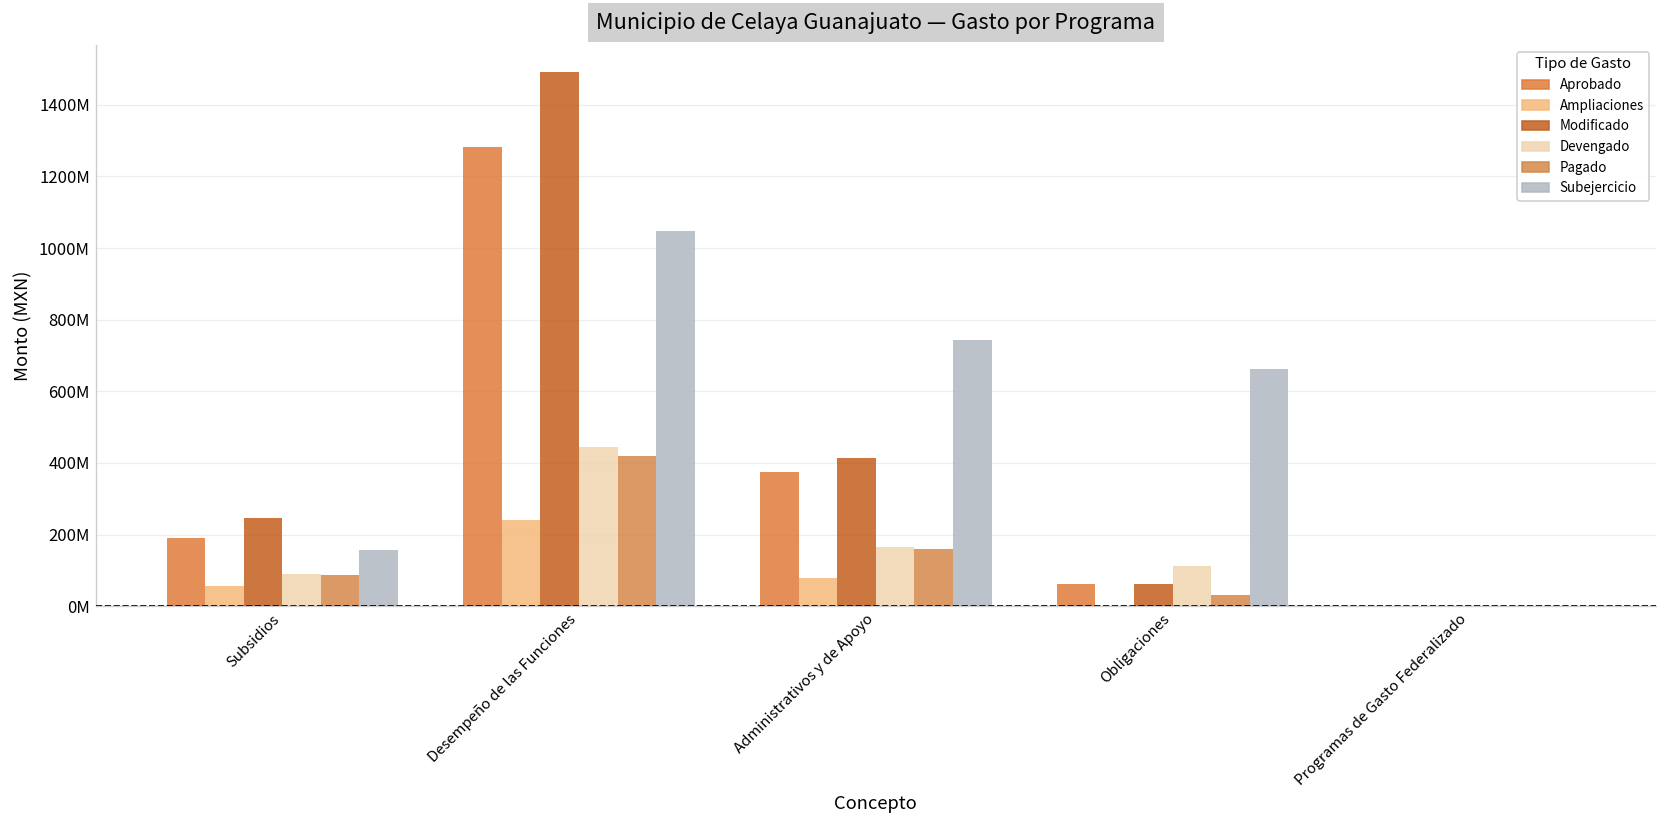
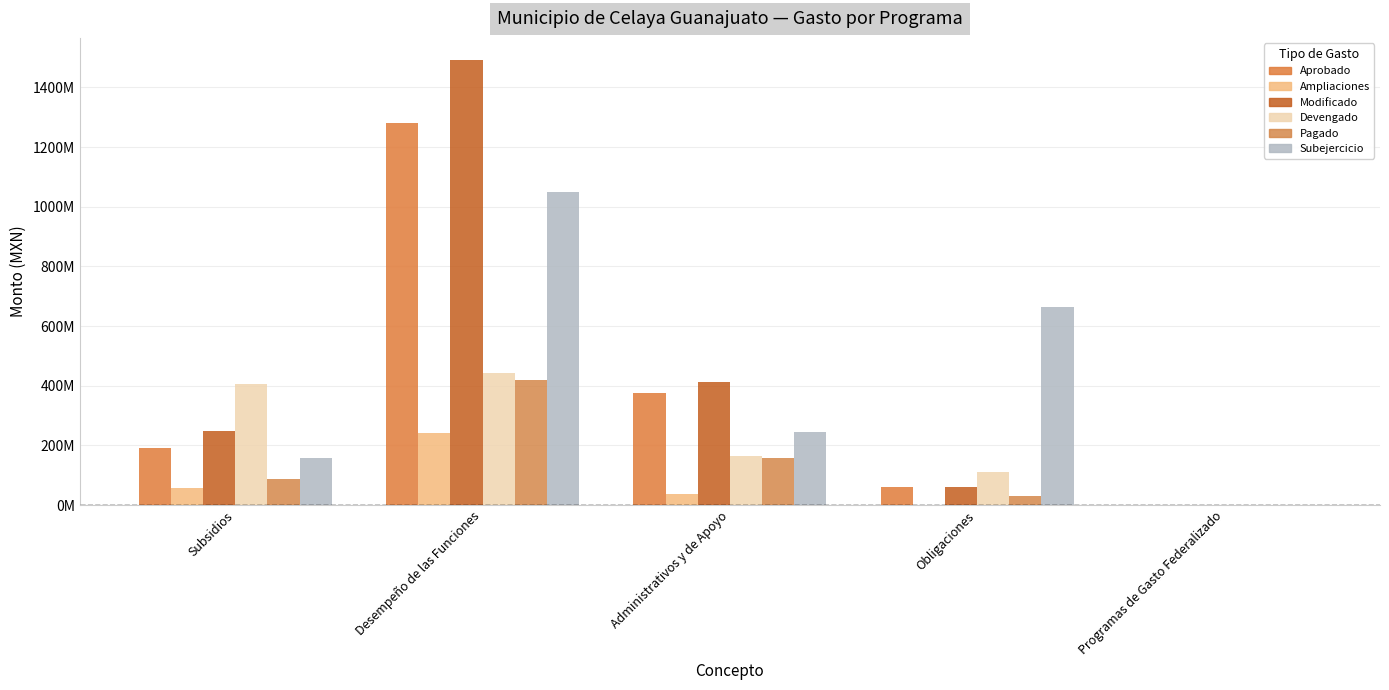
Devengado, Subsidios: 90000000 -> 410000000
Ampliaciones, Administrativos y de Apoyo: 80000000 -> 40000000
Subejercicio, Administrativos y de Apoyo: 740000000 -> 250000000
